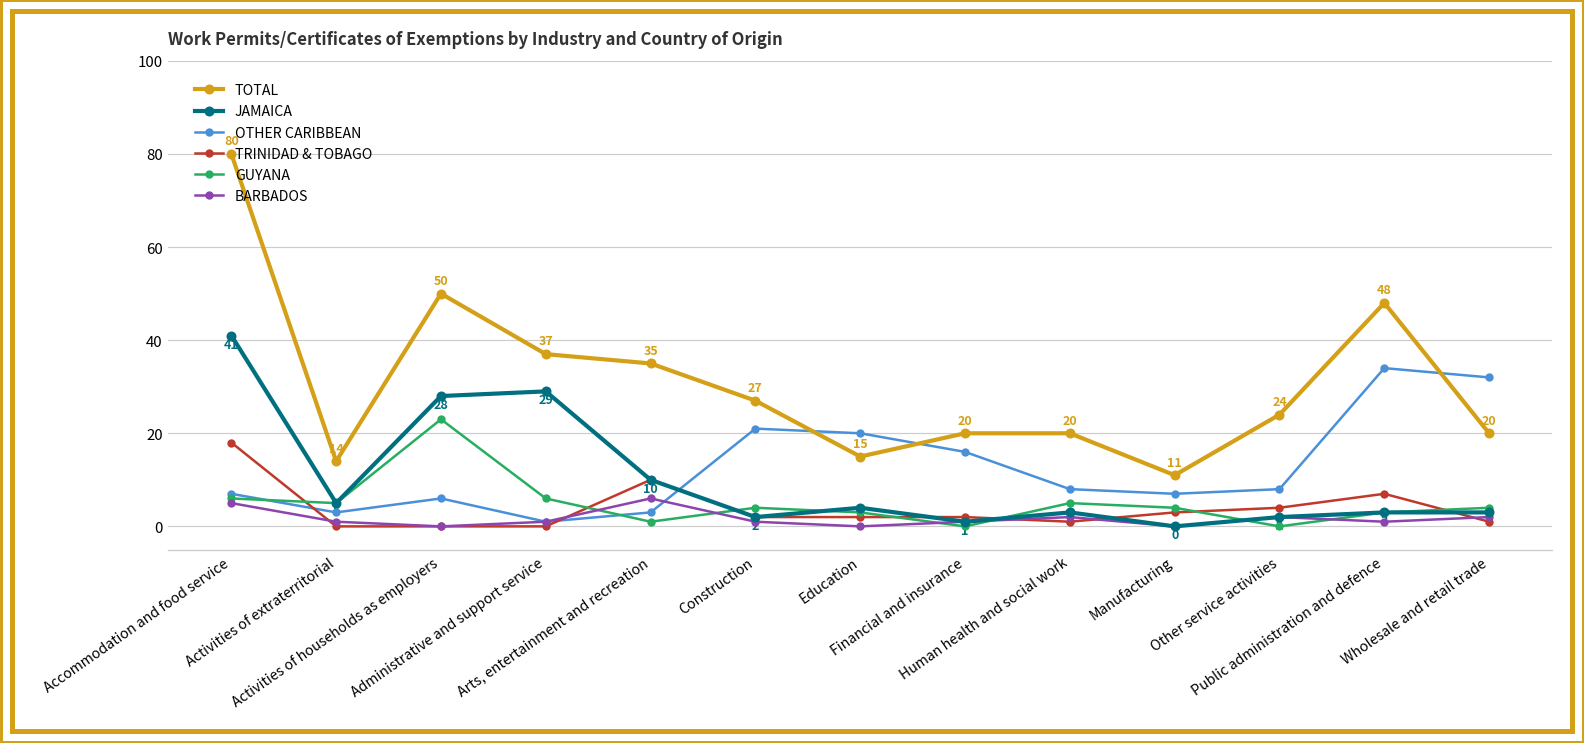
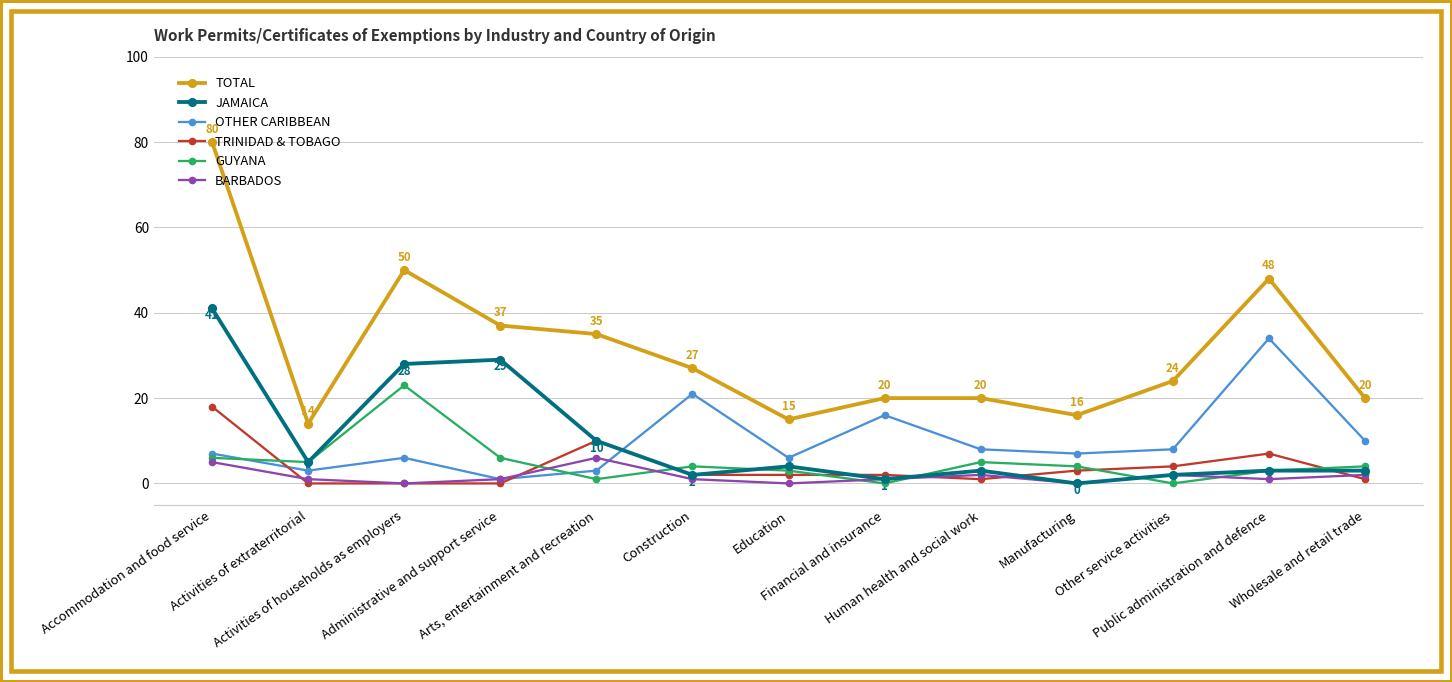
OTHER CARIBBEAN, Education: 20 -> 6
TOTAL, Manufacturing: 11 -> 16
OTHER CARIBBEAN, Wholesale and retail trade: 32 -> 10
